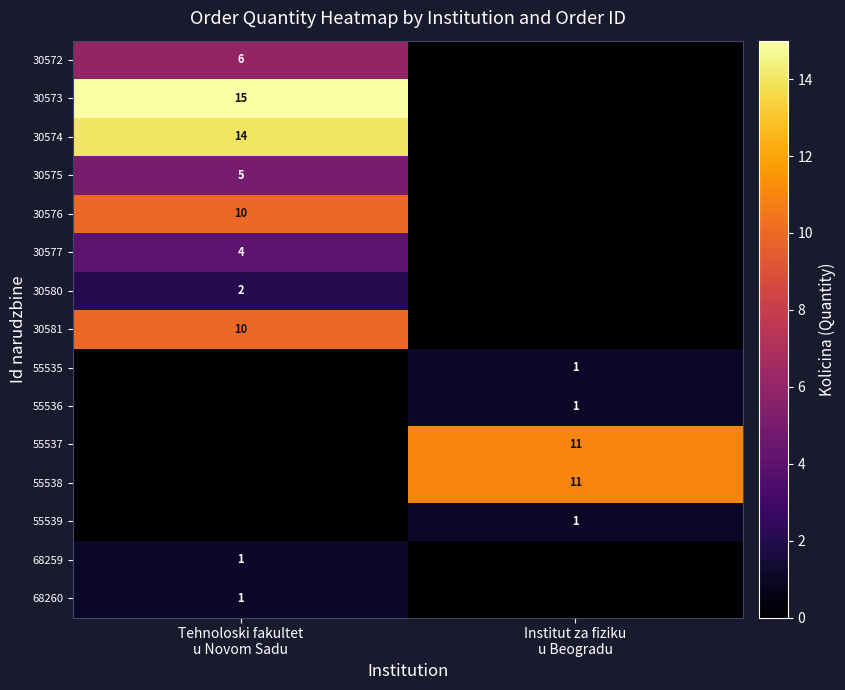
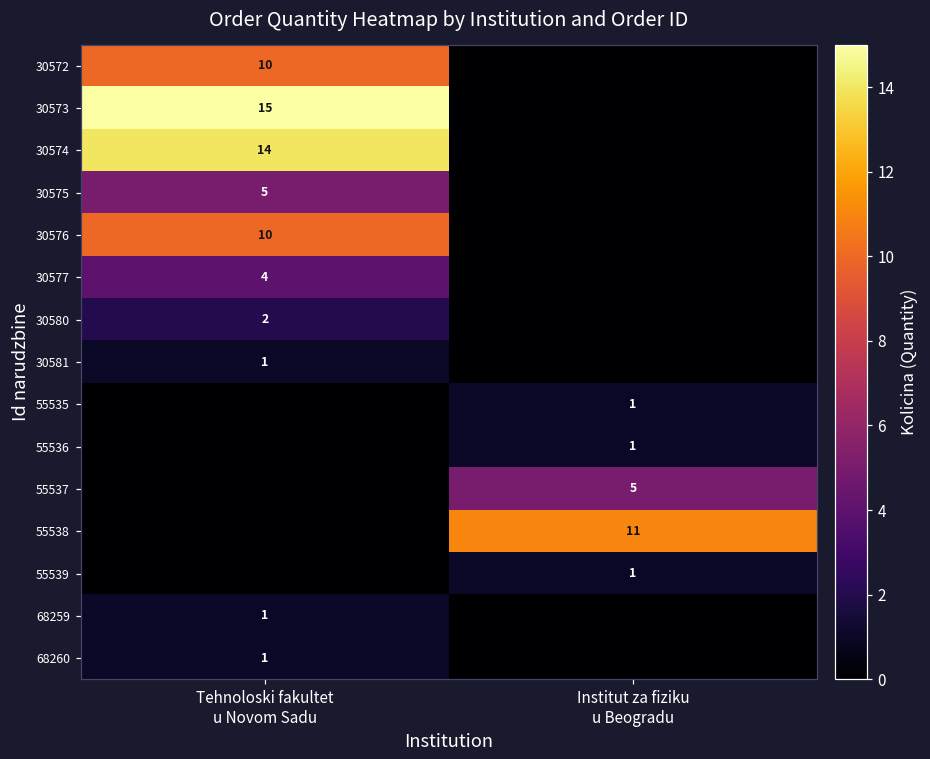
30572, Tehnoloski fakultet u Novom Sadu: 6 -> 10
30581, Tehnoloski fakultet u Novom Sadu: 10 -> 1
55537, Institut za fiziku u Beogradu: 11 -> 5
